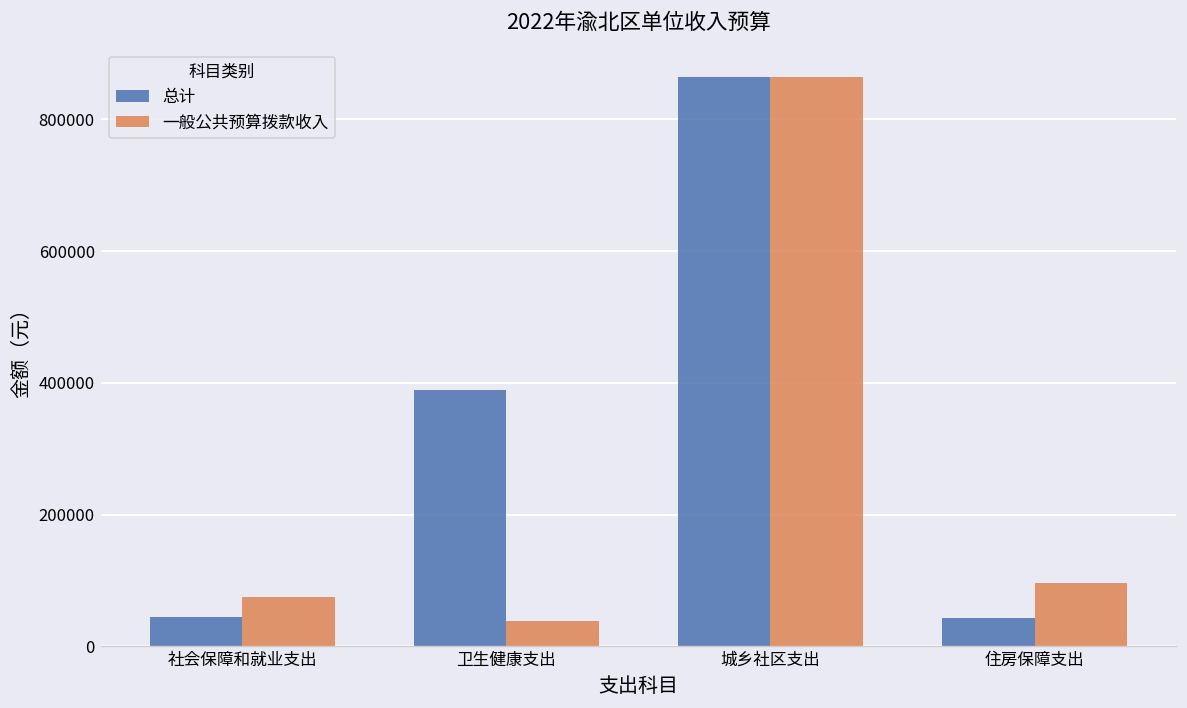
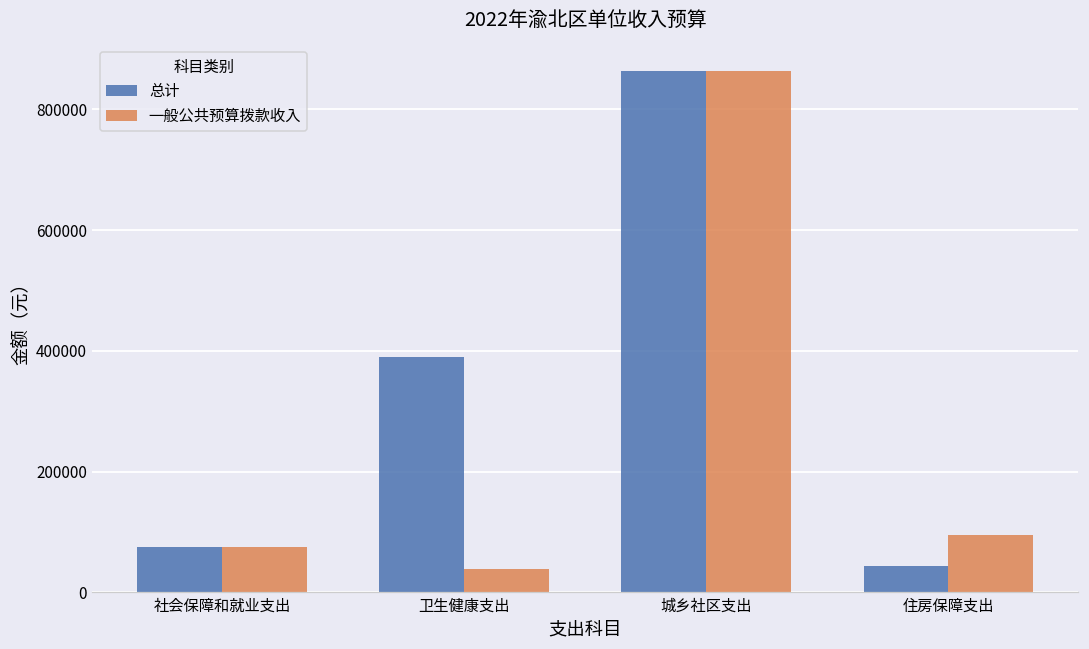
总计, 社会保障和就业支出: 40000 -> 70000
